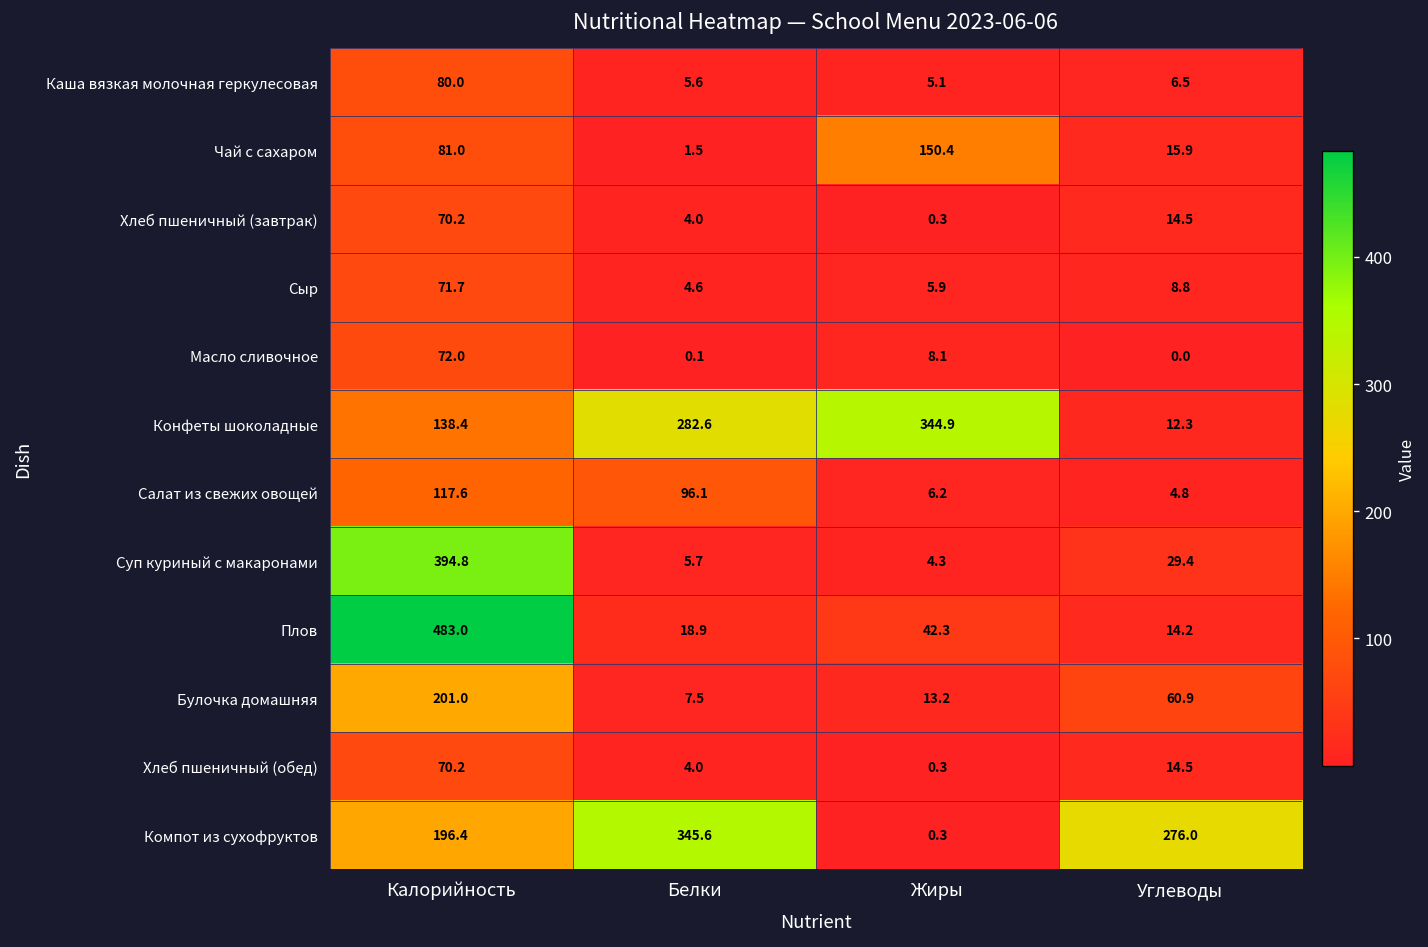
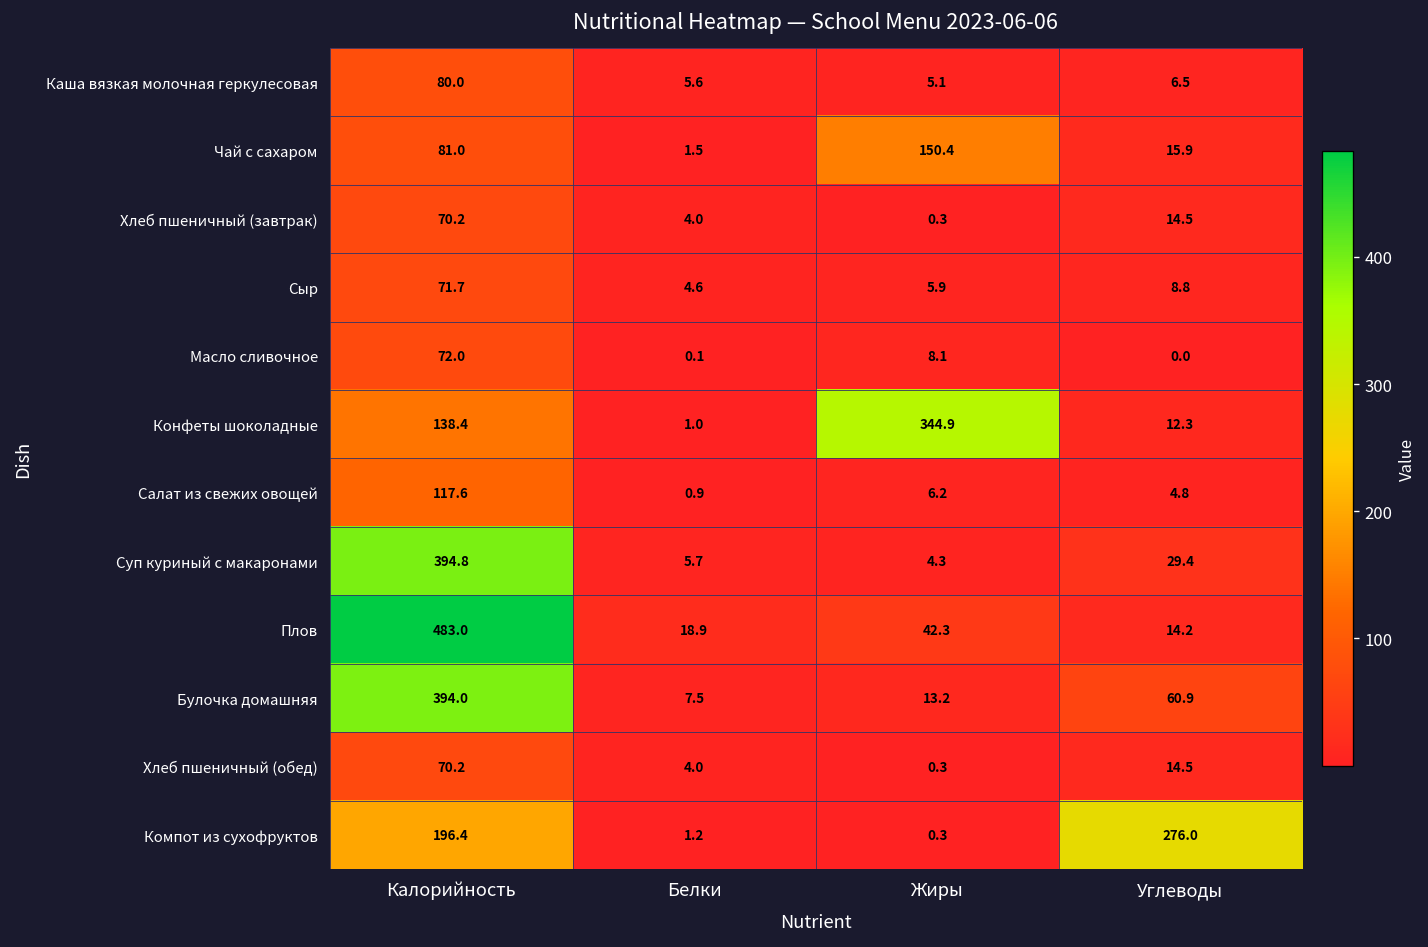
Конфеты шоколадные, Белки: 282.6 -> 1.0
Салат из свежих овощей, Белки: 96.1 -> 0.9
Булочка домашняя, Калорийность: 201.0 -> 394.0
Компот из сухофруктов, Белки: 345.6 -> 1.2
